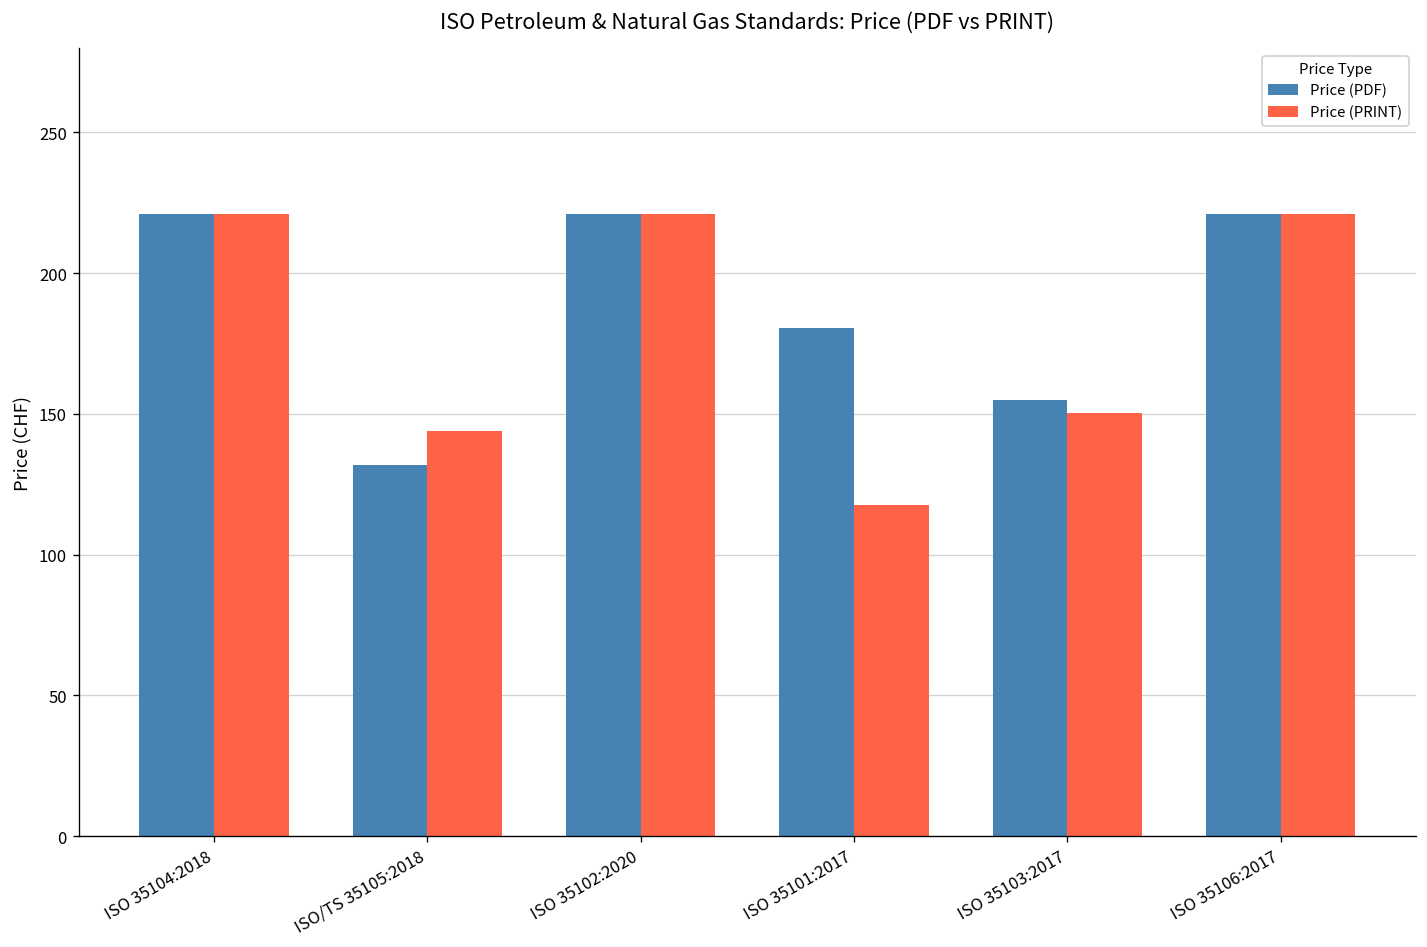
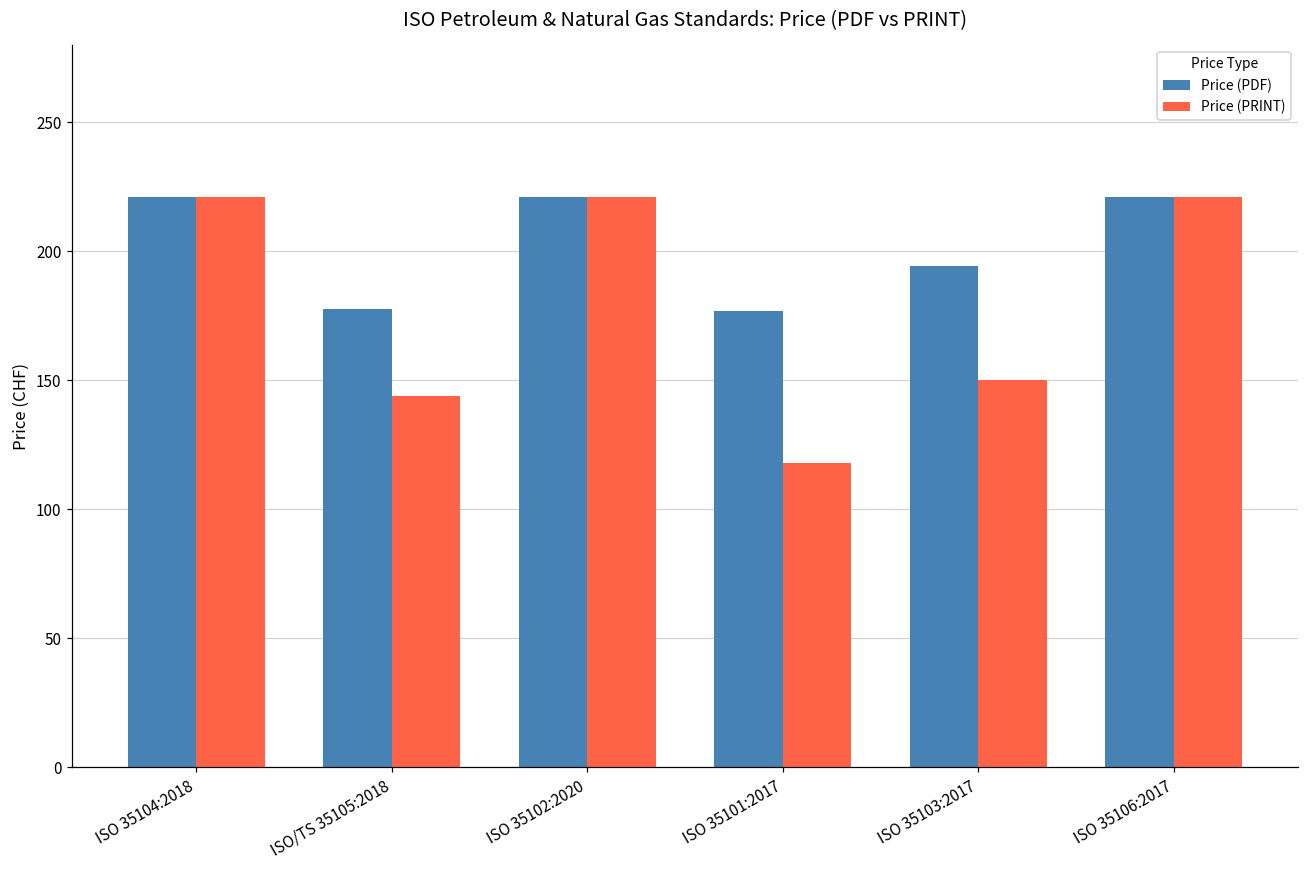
Price (PDF), ISO/TS 35105:2018: 132 -> 178
Price (PDF), ISO 35101:2017: 181 -> 177
Price (PDF), ISO 35103:2017: 155 -> 194
